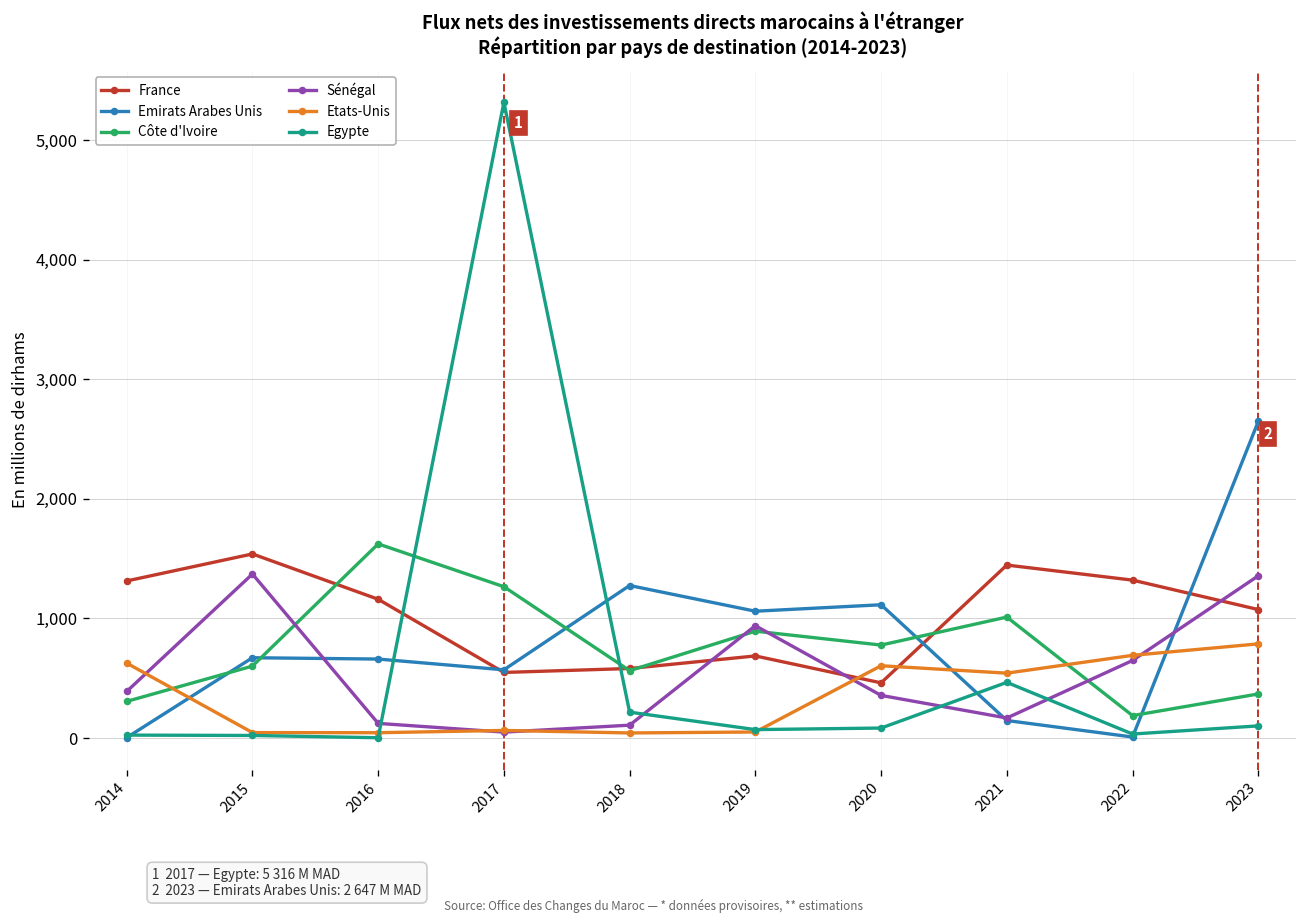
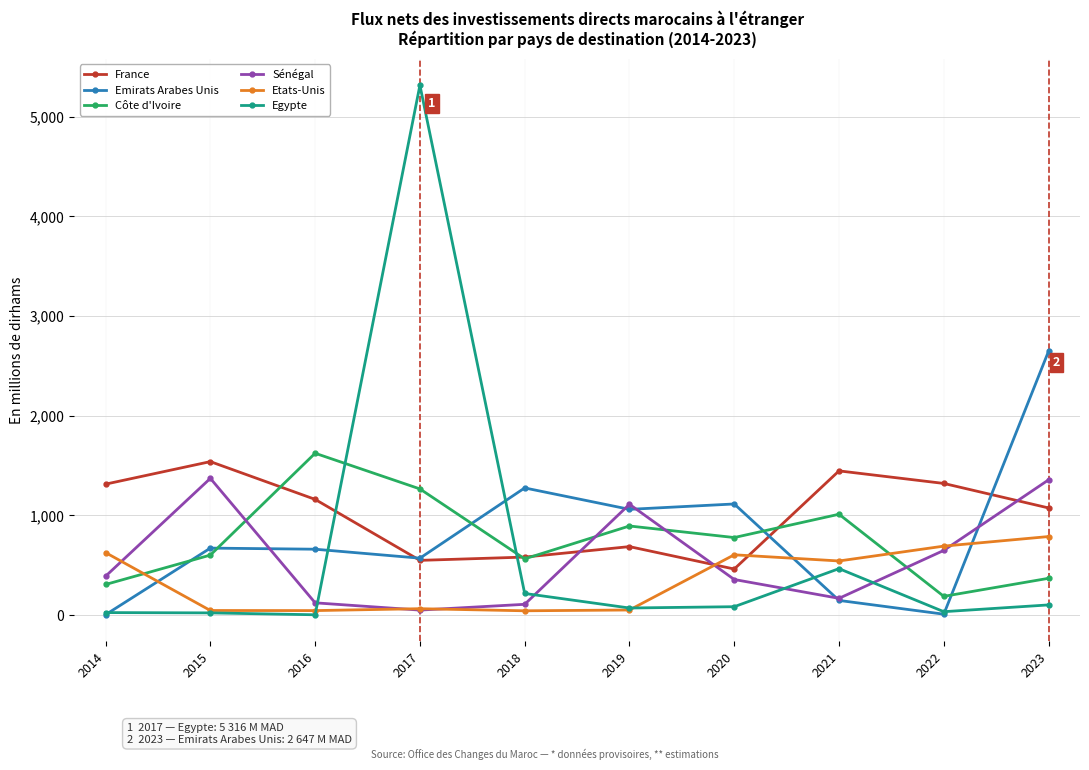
Sénégal, 2019: 900 -> 1,100
